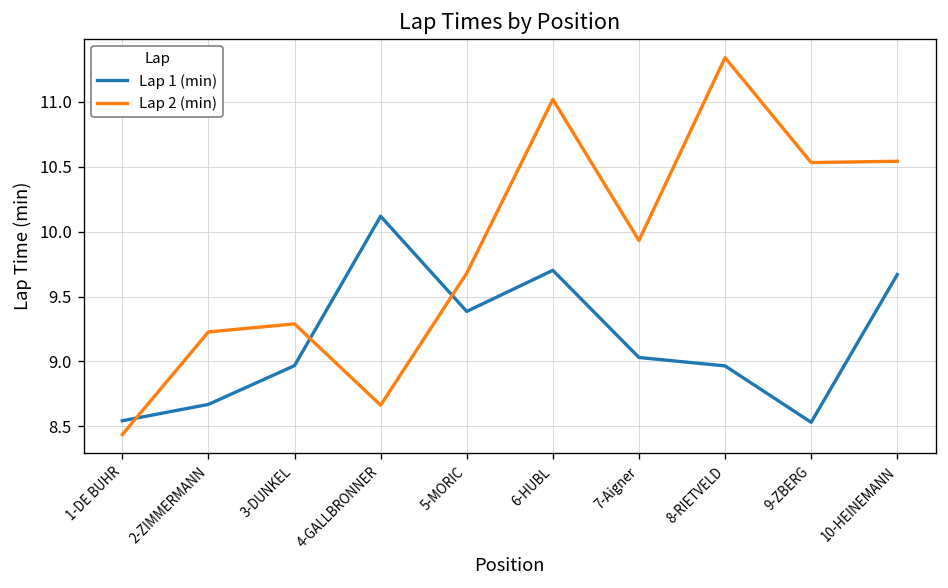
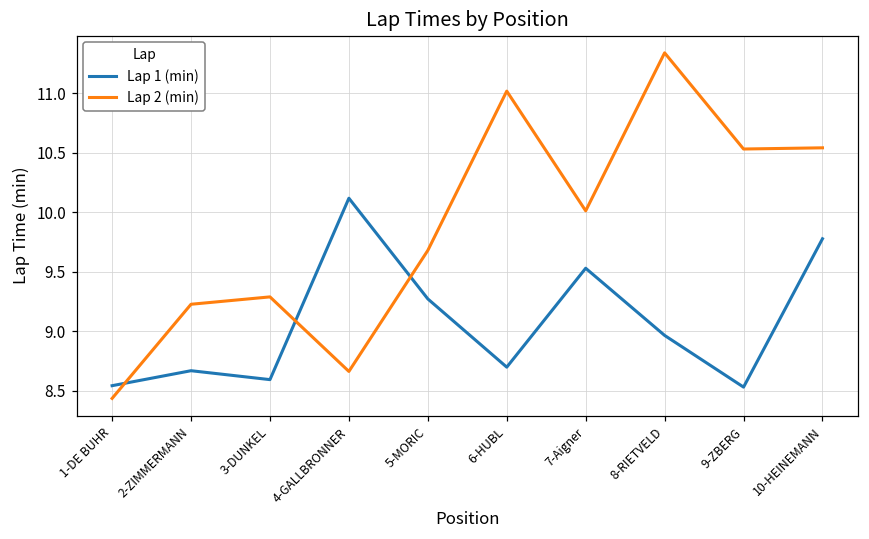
Lap 1 (min), 3-DUNKEL: 8.97 -> 8.59
Lap 1 (min), 5-MORIC: 9.39 -> 9.27
Lap 1 (min), 6-HUBL: 9.70 -> 8.70
Lap 1 (min), 7-Aigner: 9.03 -> 9.53
Lap 2 (min), 7-Aigner: 9.93 -> 10.01
Lap 1 (min), 10-HEINEMANN: 9.67 -> 9.78
